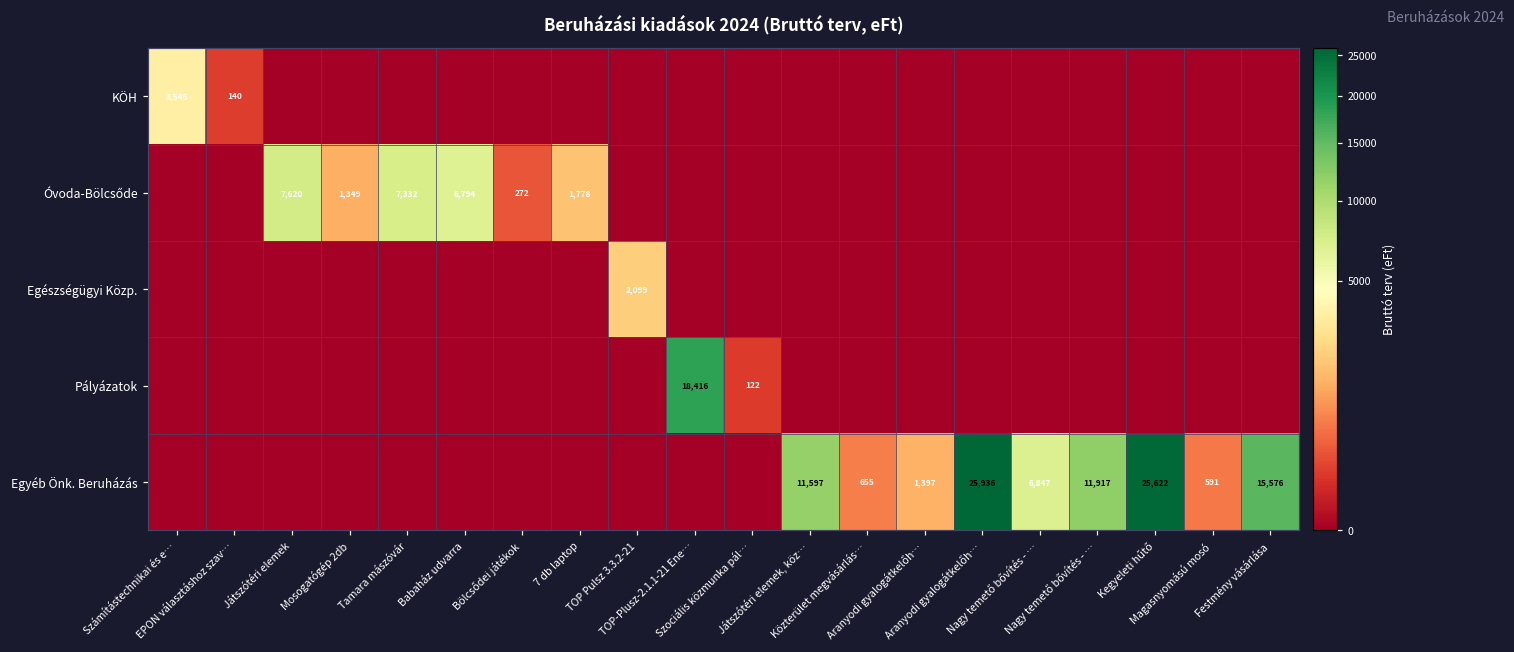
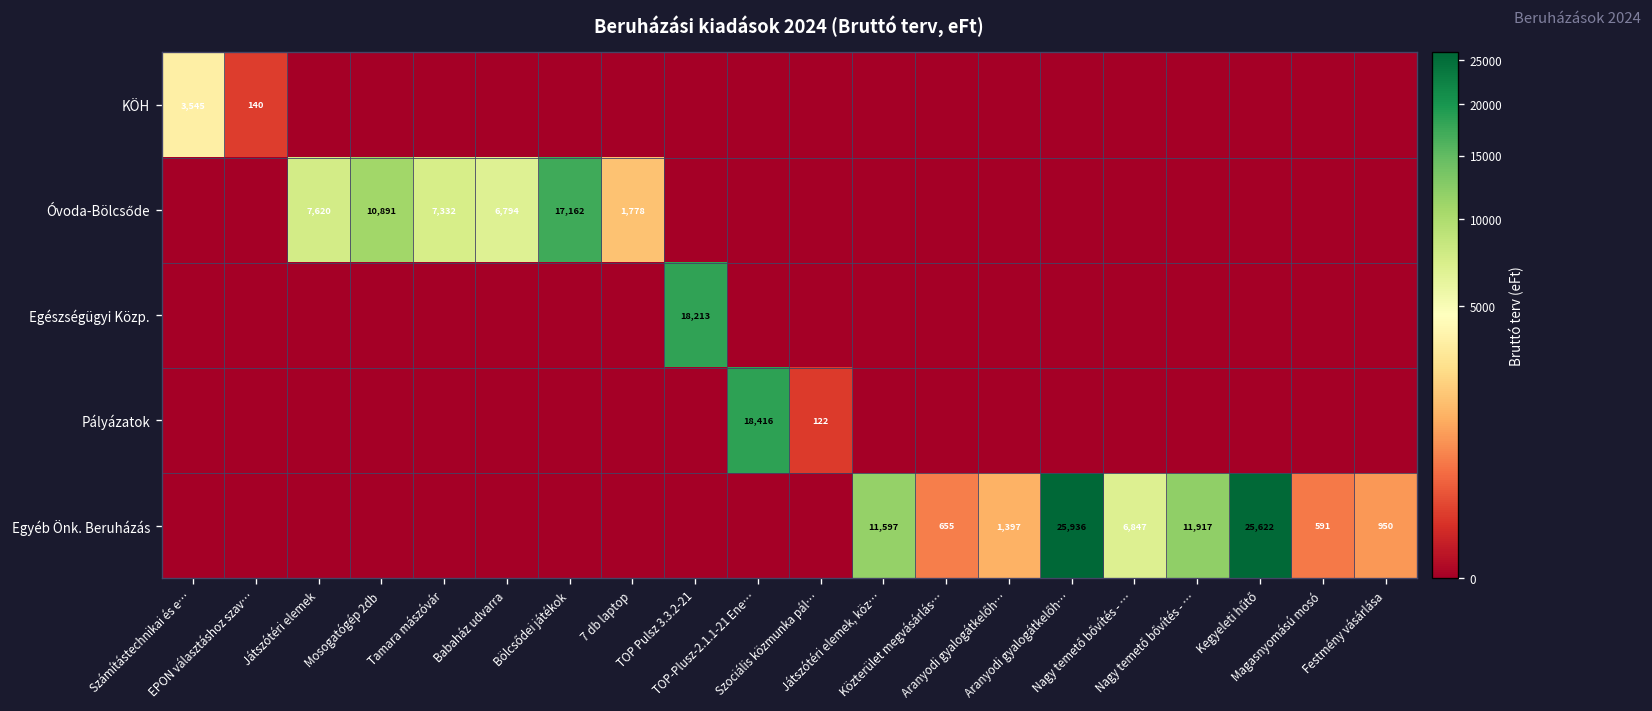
Óvoda-Bölcsőde, Mosogatógép 2db: 1,349 -> 10,891
Óvoda-Bölcsőde, Bölcsődei játékok: 272 -> 17,162
Egészségügyi Közp., TOP Pulsz 3.3.2-21: 2,099 -> 18,213
Egyéb Önk. Beruházás, Festmény vásárlása: 15,576 -> 950
